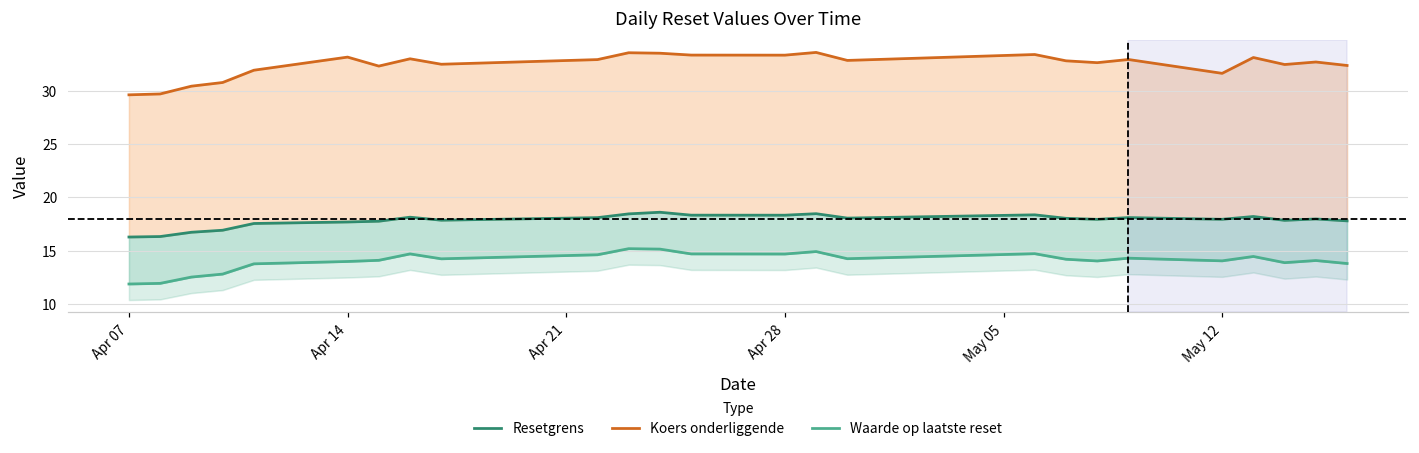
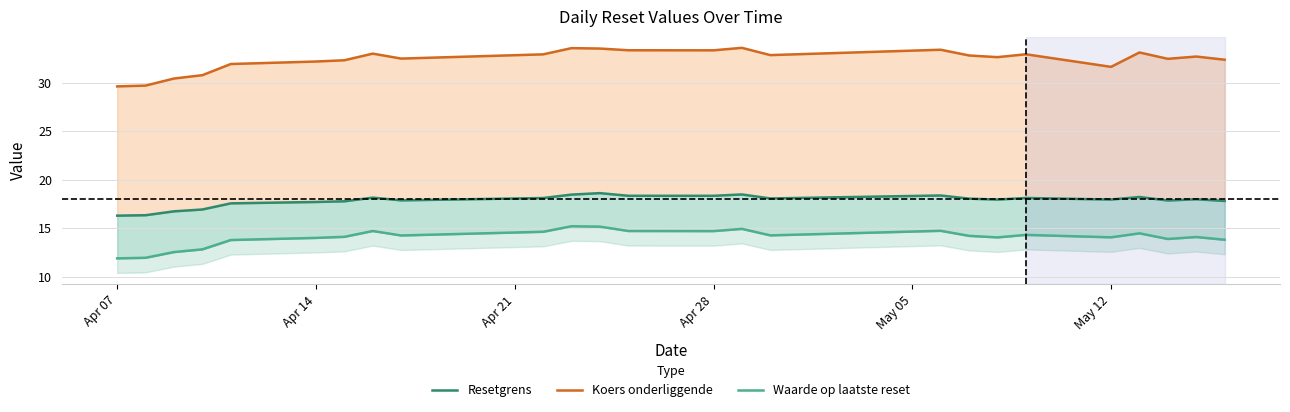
Koers onderliggende, Apr 14: 33 -> 32
